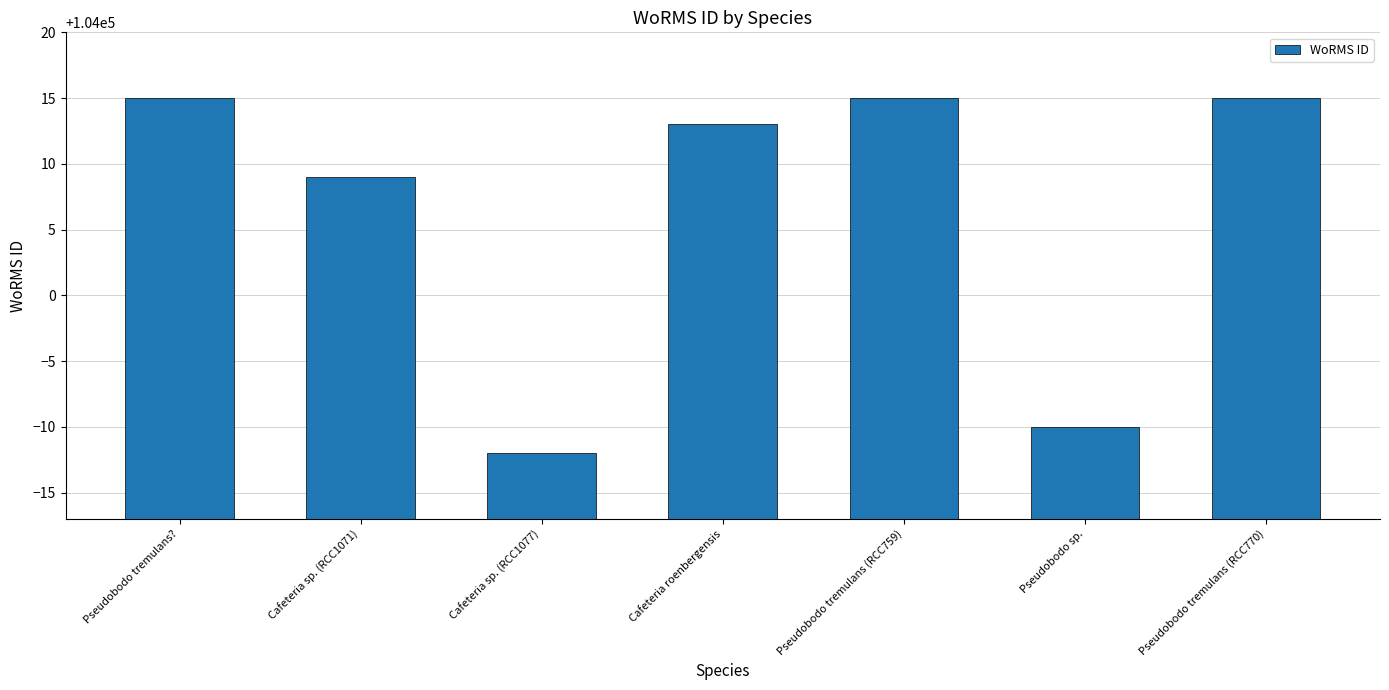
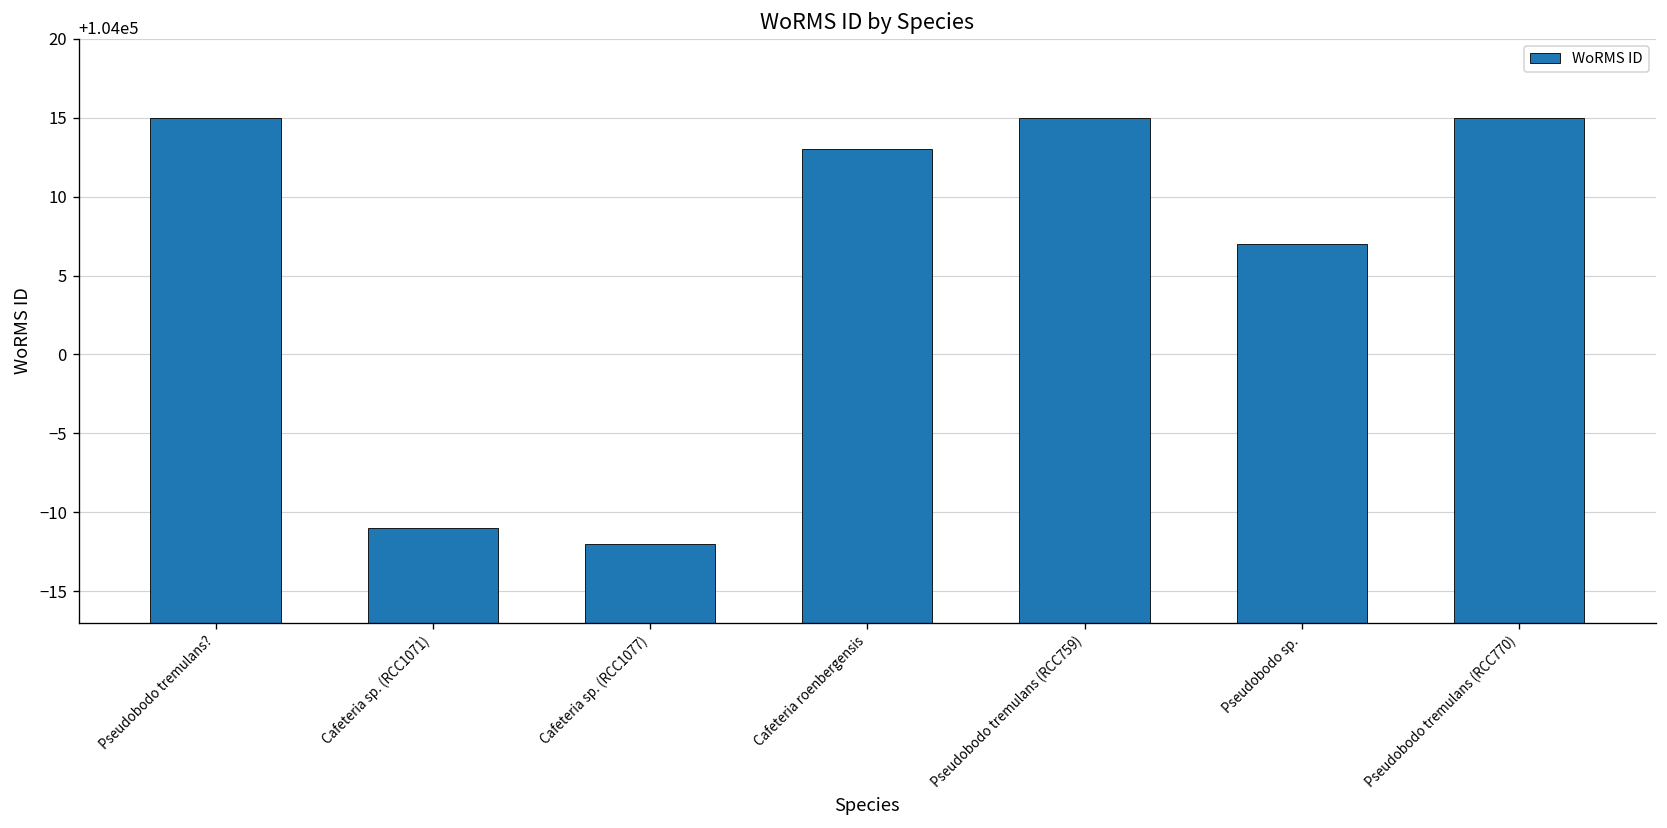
Cafeteria sp. (RCC1071): 104009 -> 103989
Pseudobodo sp.: 103990 -> 104007
